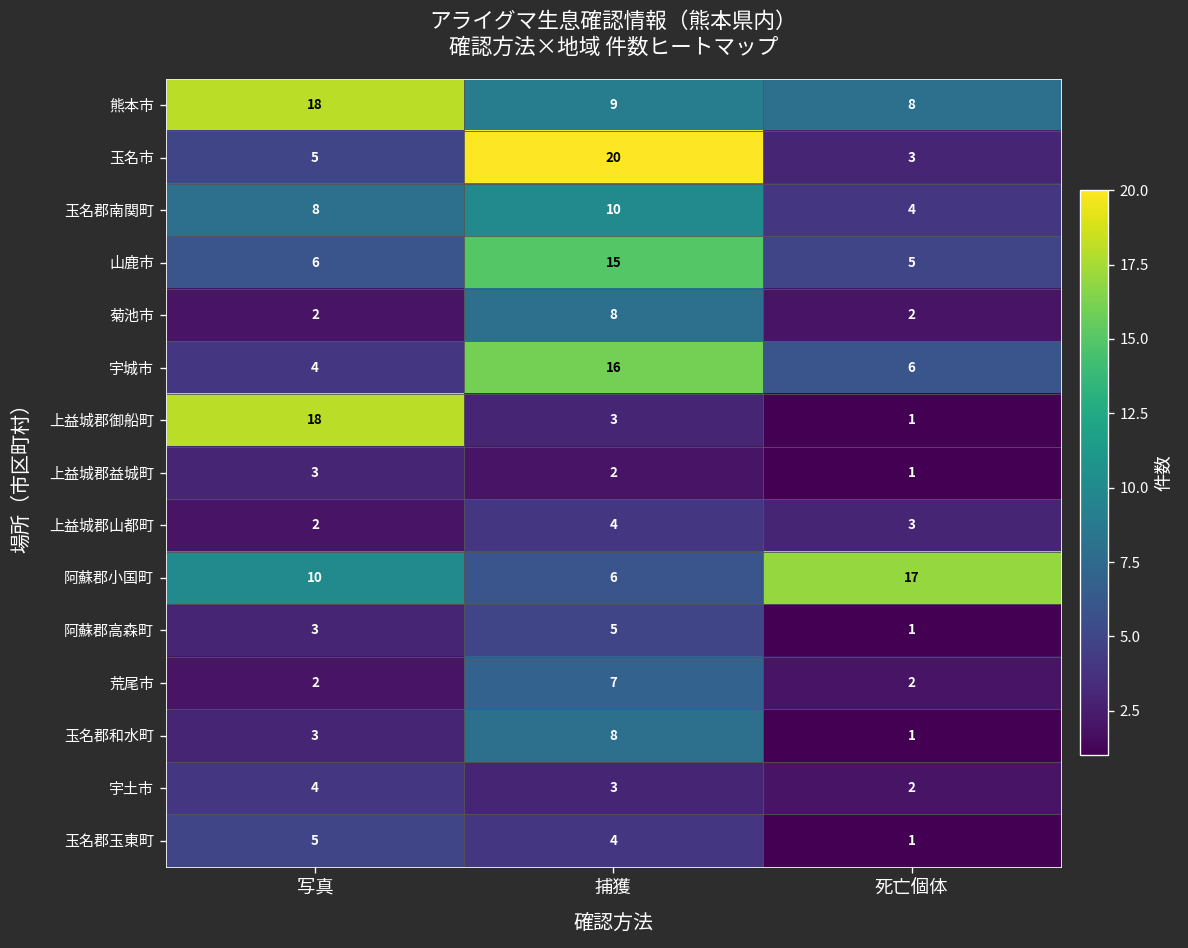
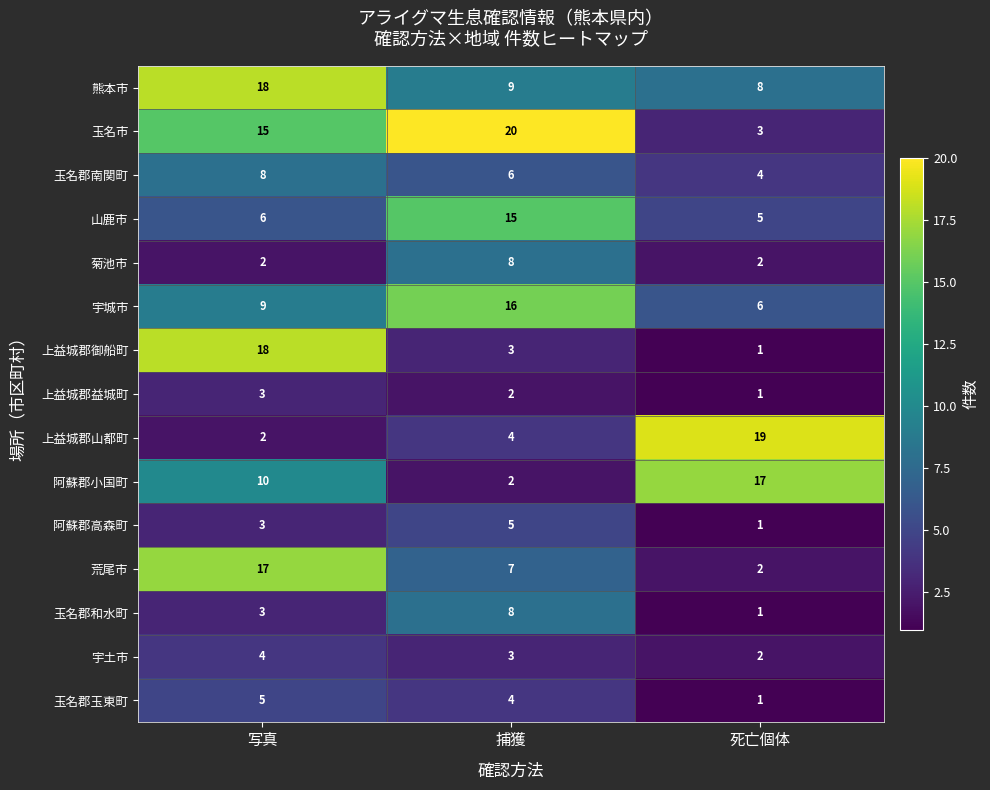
玉名市, 写真: 5 -> 15
玉名郡南関町, 捕獲: 10 -> 6
宇城市, 写真: 4 -> 9
上益城郡山都町, 死亡個体: 3 -> 19
阿蘇郡小国町, 捕獲: 6 -> 2
荒尾市, 写真: 2 -> 17
